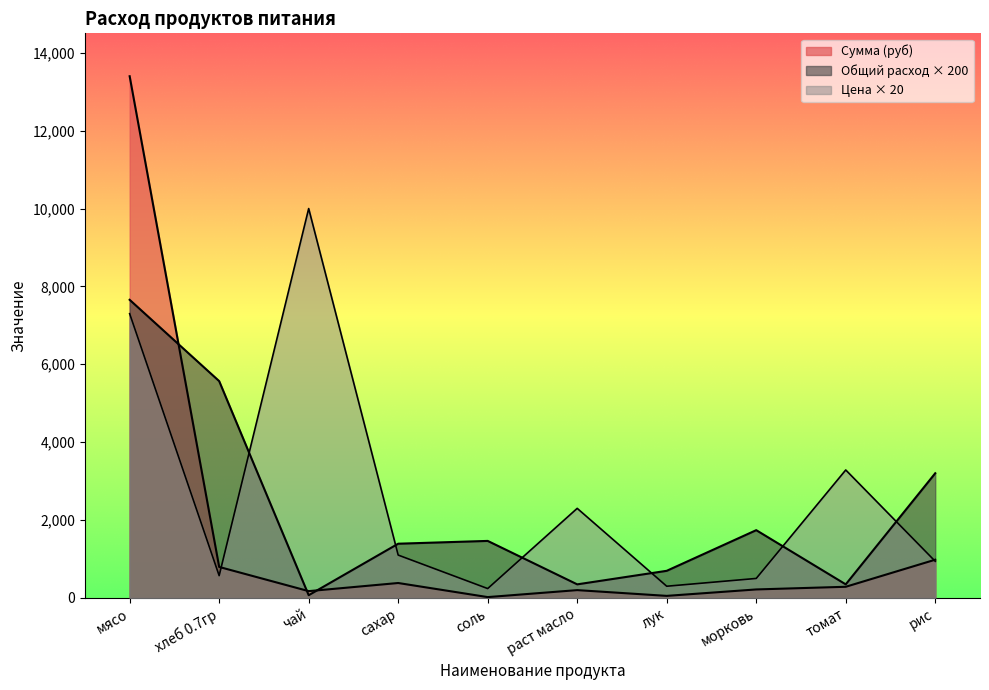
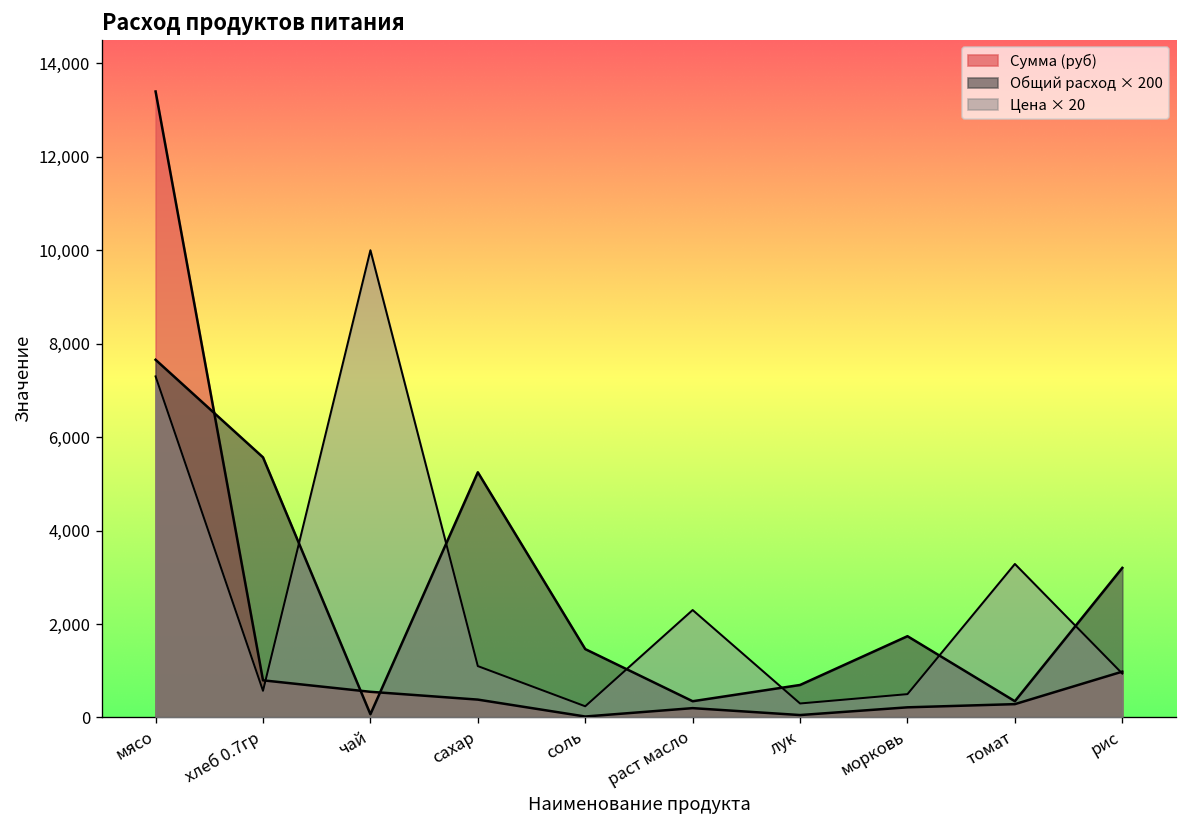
Сумма (руб), чай: 200 -> 500
Общий расход × 200, сахар: 1,400 -> 5,200
